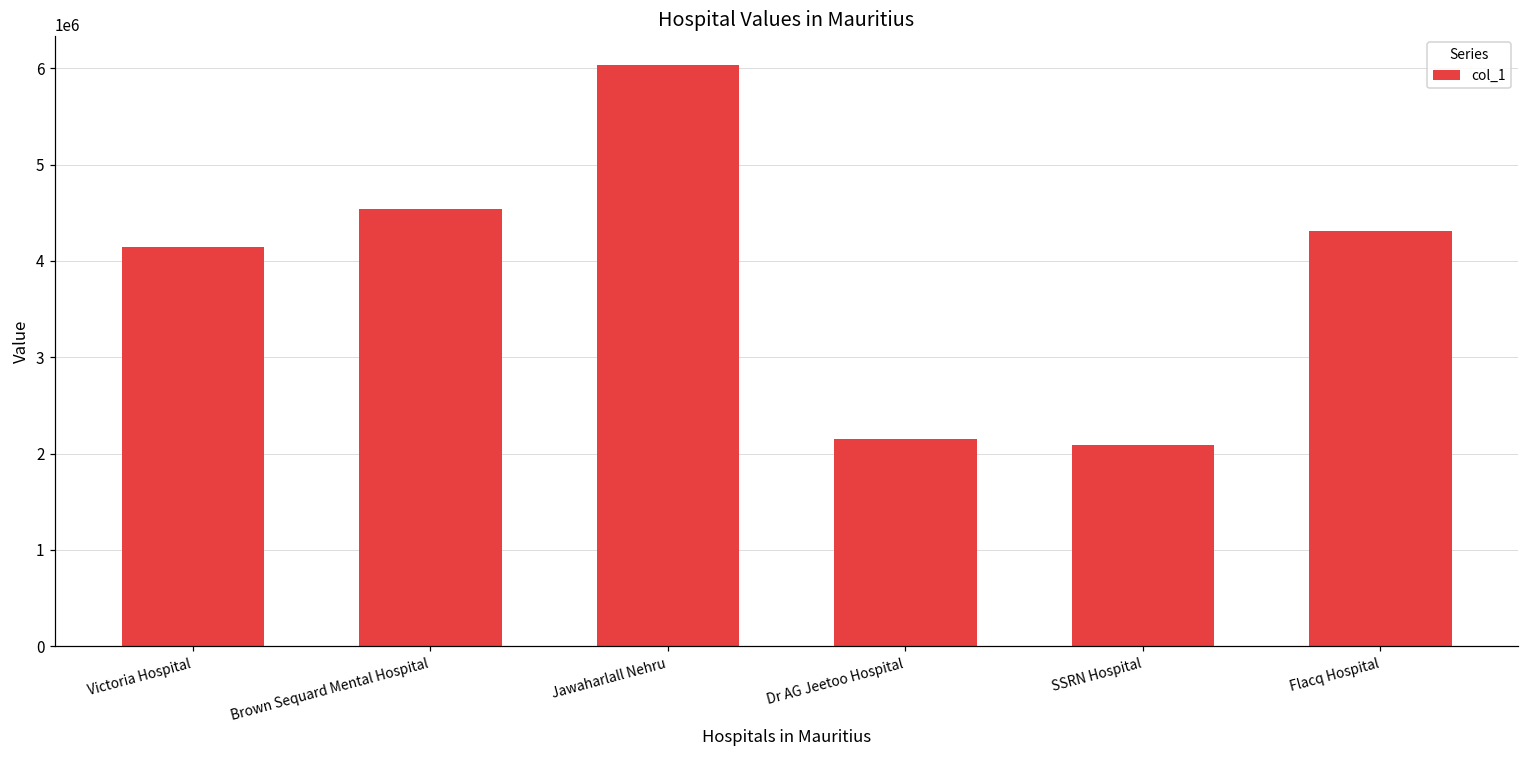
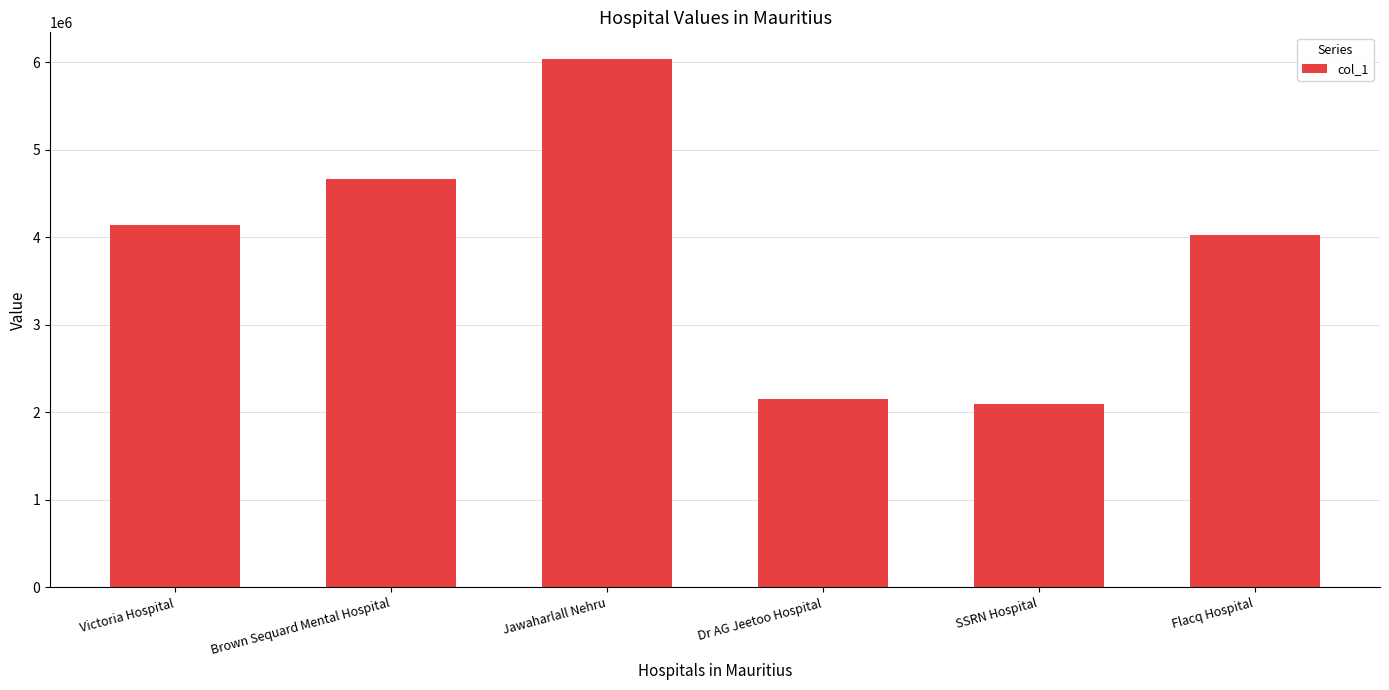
Brown Sequard Mental Hospital: 4500000 -> 4700000
Flacq Hospital: 4300000 -> 4000000
